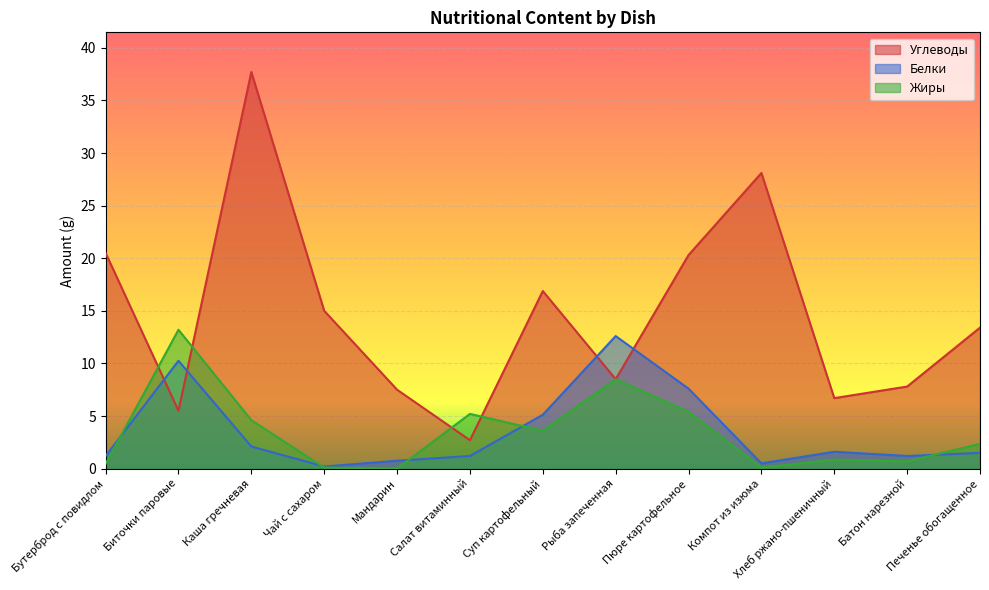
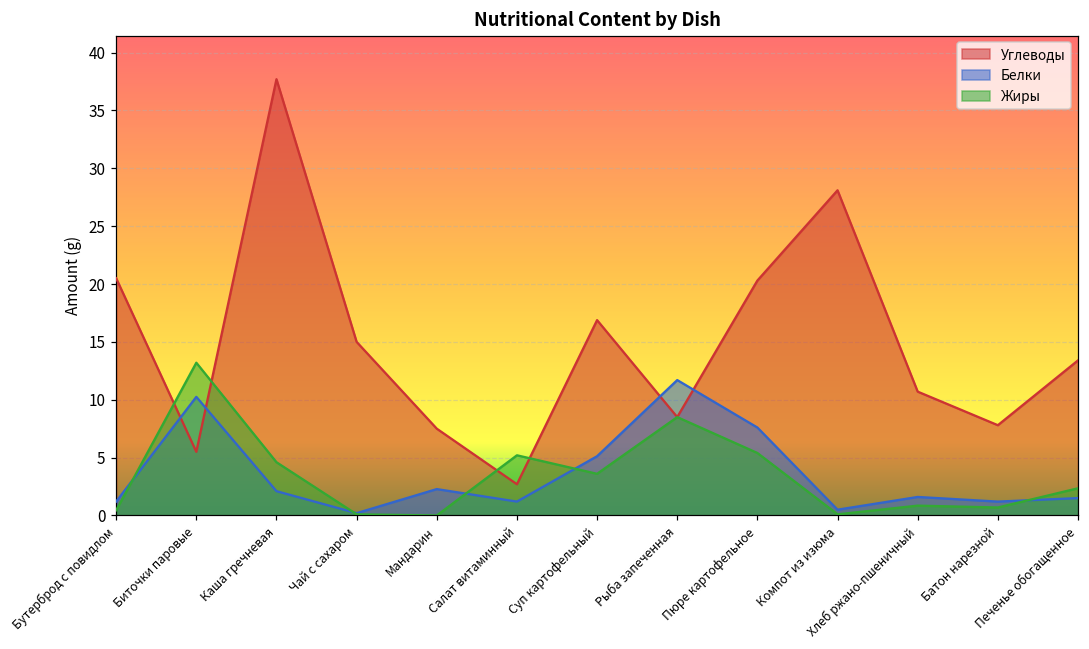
Белки, Мандарин: 0.8 -> 2.3
Белки, Рыба запеченная: 12.6 -> 11.7
Углеводы, Хлеб ржано-пшеничный: 6.7 -> 10.7
